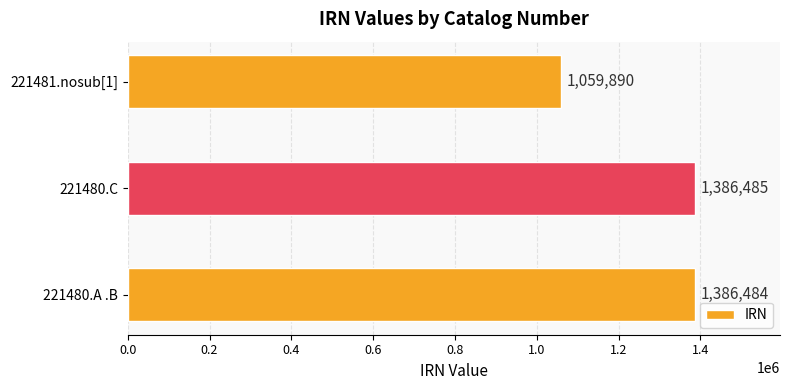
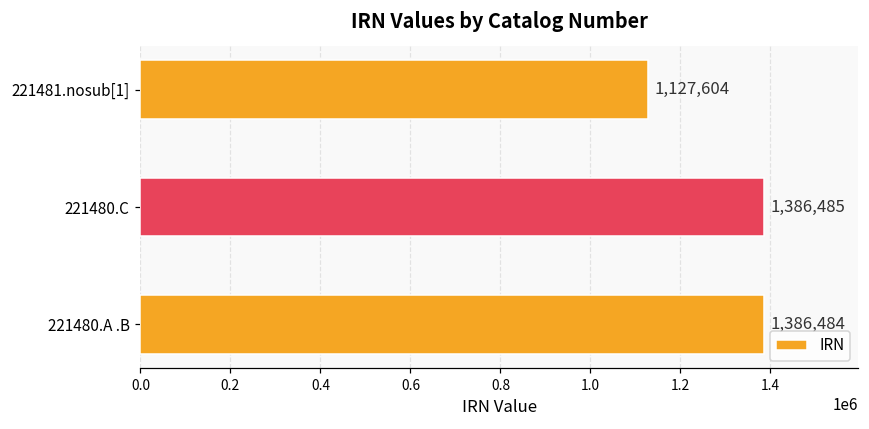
221481.nosub[1]: 1,059,890 -> 1,127,604
